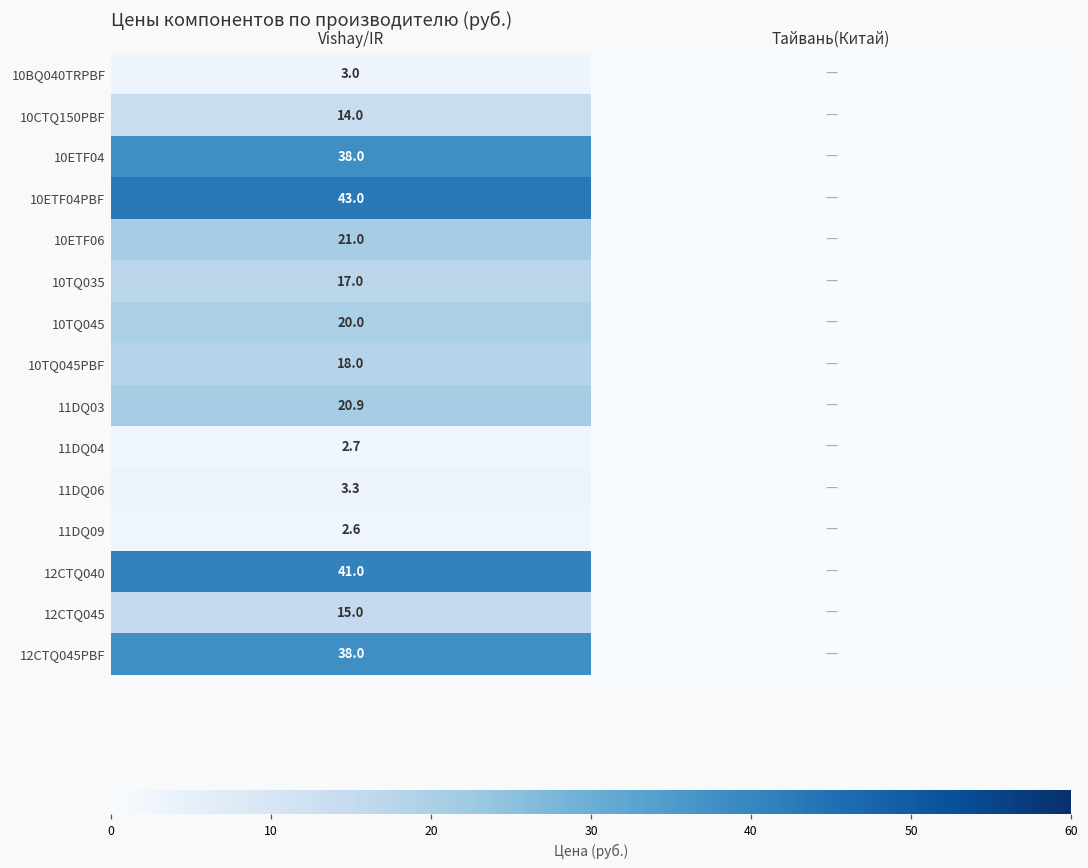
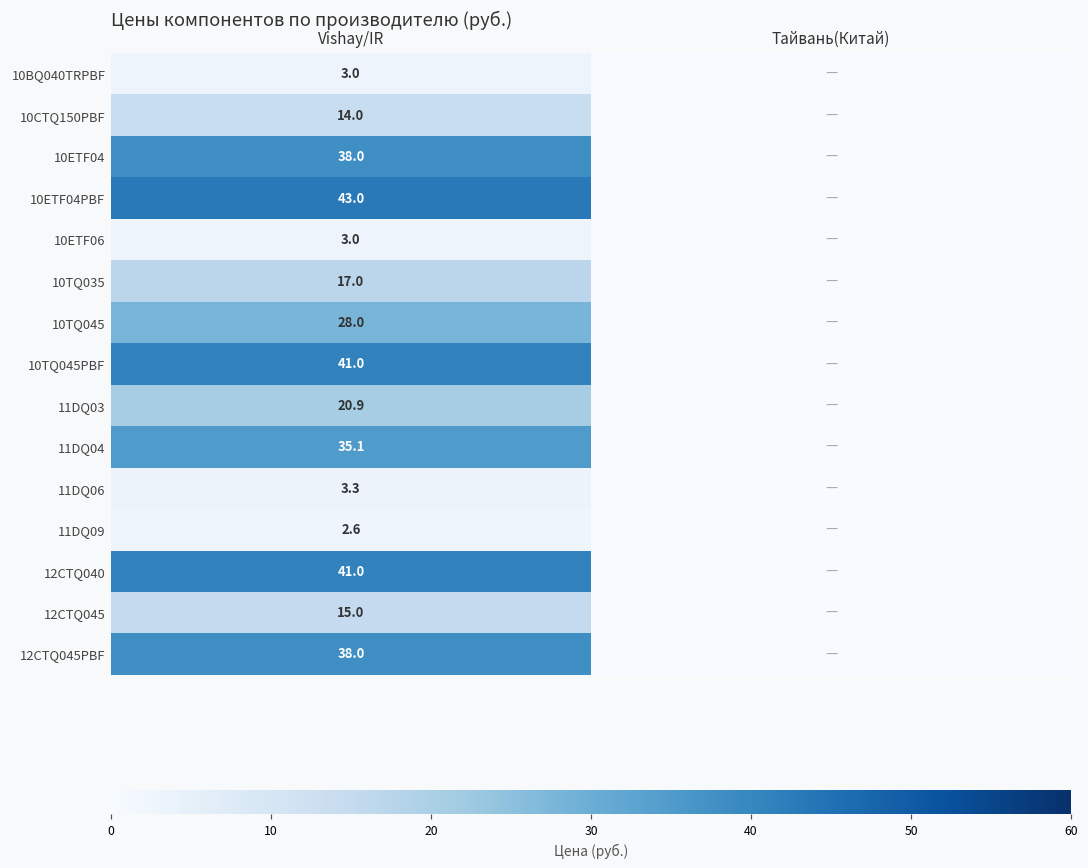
10ETF06, Vishay/IR: 21.0 -> 3.0
10TQ045, Vishay/IR: 20.0 -> 28.0
10TQ045PBF, Vishay/IR: 18.0 -> 41.0
11DQ04, Vishay/IR: 2.7 -> 35.1
